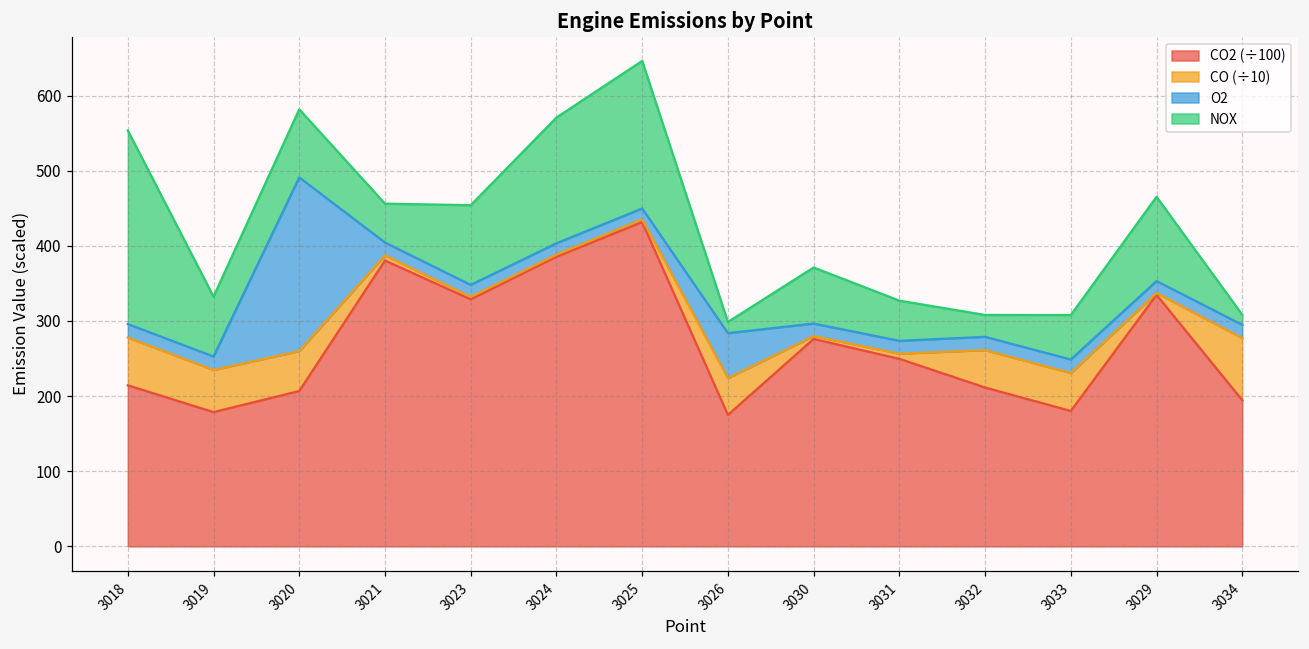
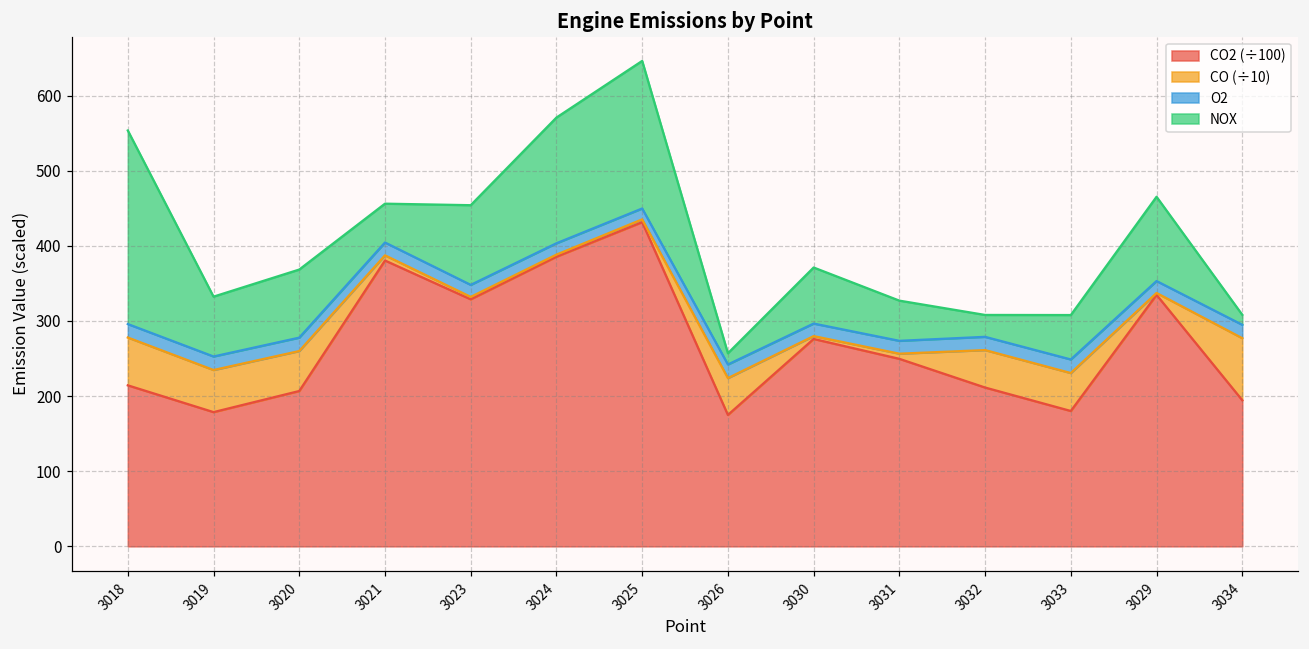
O2, 3020: 230 -> 20
O2, 3026: 60 -> 20
